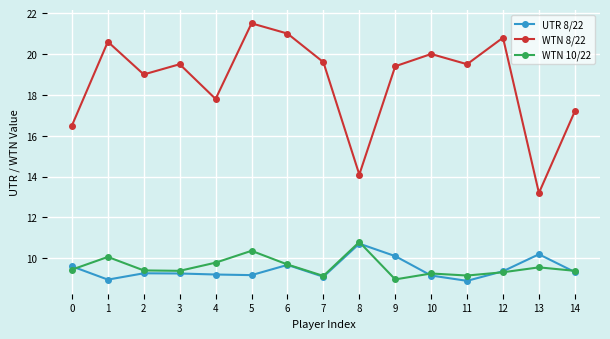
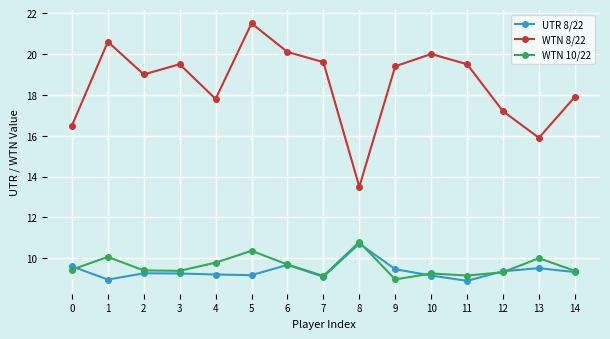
WTN 8/22, 6: 21.0 -> 20.1
WTN 8/22, 8: 14.1 -> 13.5
UTR 8/22, 9: 10.1 -> 9.5
WTN 8/22, 12: 20.8 -> 17.2
UTR 8/22, 13: 10.2 -> 9.5
WTN 8/22, 13: 13.2 -> 15.9
WTN 10/22, 13: 9.6 -> 10.0
WTN 8/22, 14: 17.2 -> 17.9
